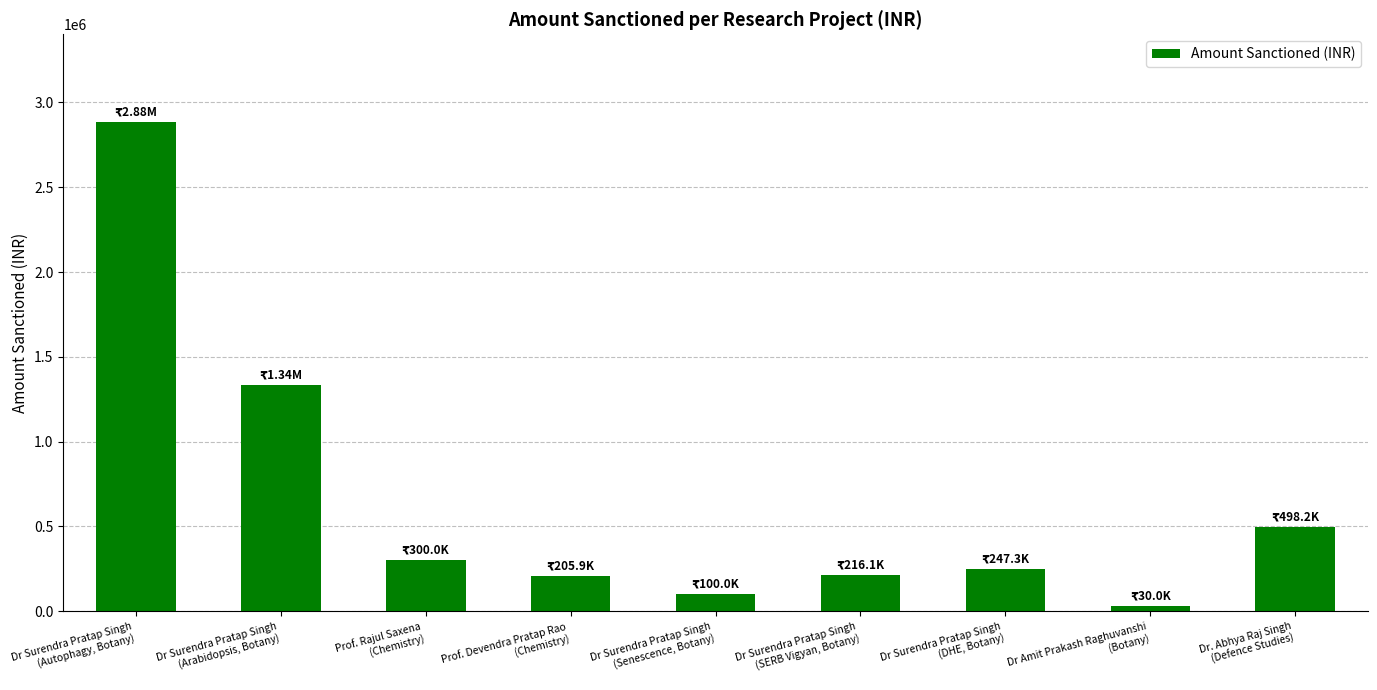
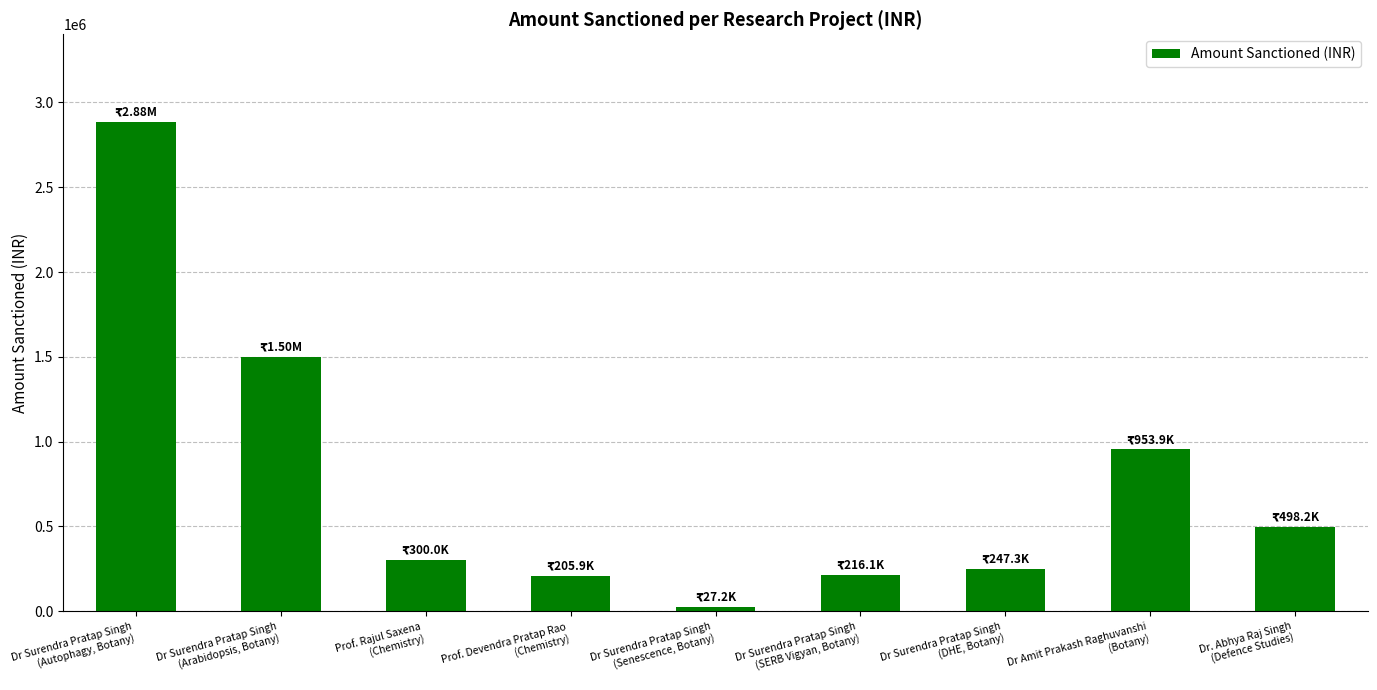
Dr Surendra Pratap Singh (Arabidopsis, Botany): 1.34M -> 1.50M
Dr Surendra Pratap Singh (Senescence, Botany): 100.0K -> 27.2K
Dr Amit Prakash Raghuvanshi (Botany): 30.0K -> 953.9K
